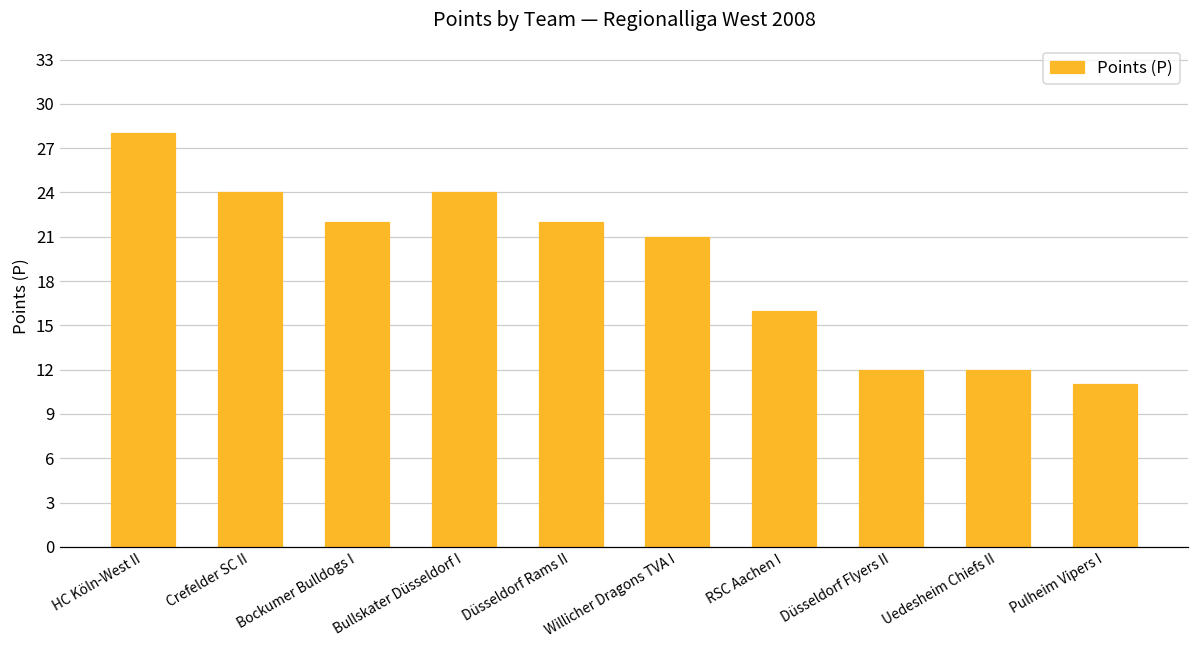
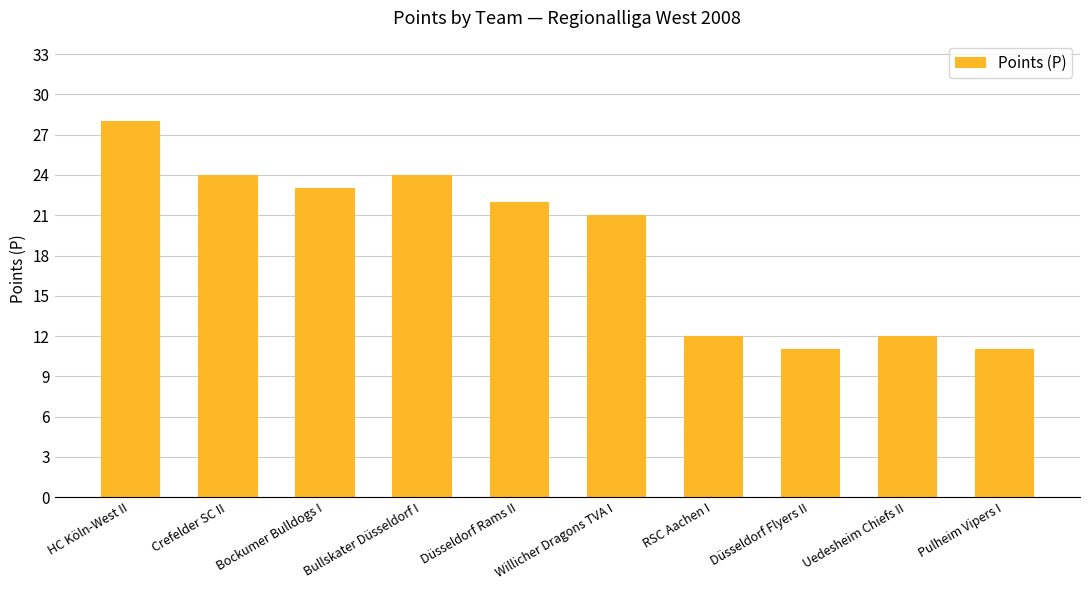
Bockumer Bulldogs I: 22 -> 23
RSC Aachen I: 16 -> 12
Düsseldorf Flyers II: 12 -> 11
